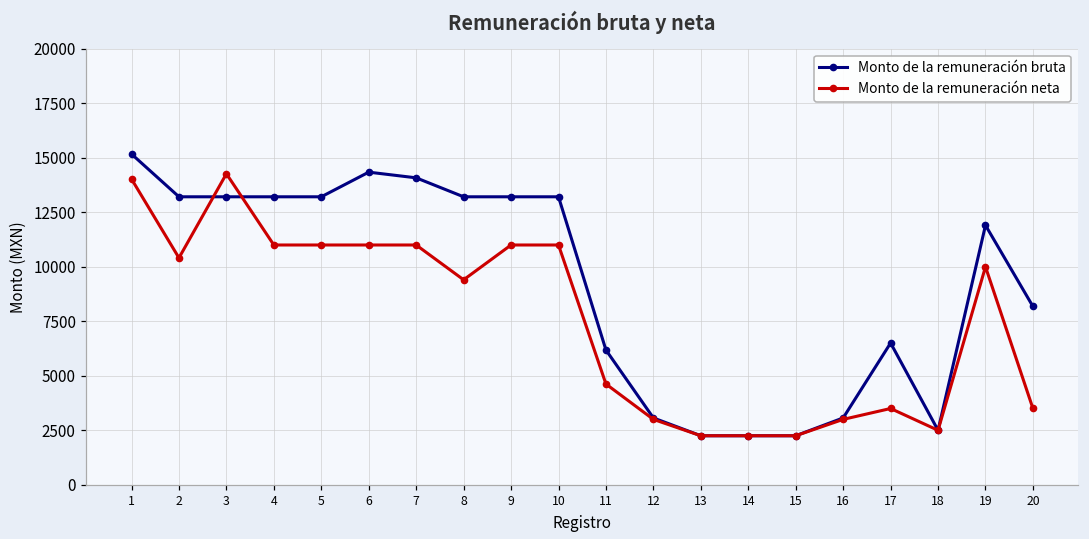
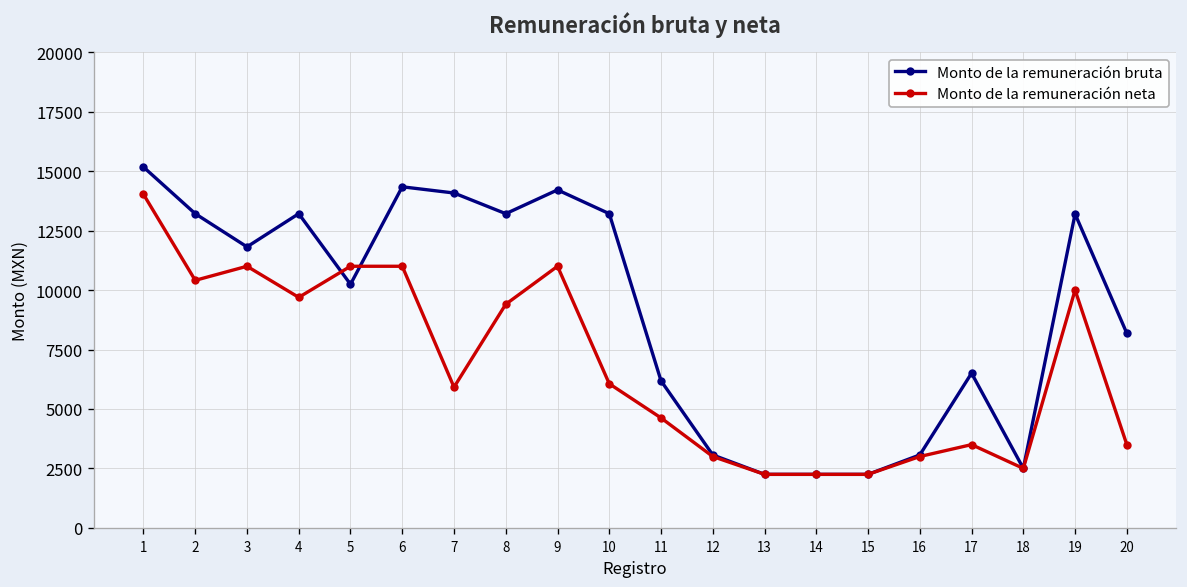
Monto de la remuneración bruta, 3: 13200 -> 11800
Monto de la remuneración neta, 3: 14300 -> 11000
Monto de la remuneración neta, 4: 11000 -> 9700
Monto de la remuneración bruta, 5: 13200 -> 10200
Monto de la remuneración neta, 7: 11000 -> 5900
Monto de la remuneración bruta, 9: 13200 -> 14200
Monto de la remuneración neta, 10: 11000 -> 6100
Monto de la remuneración bruta, 19: 11900 -> 13200
